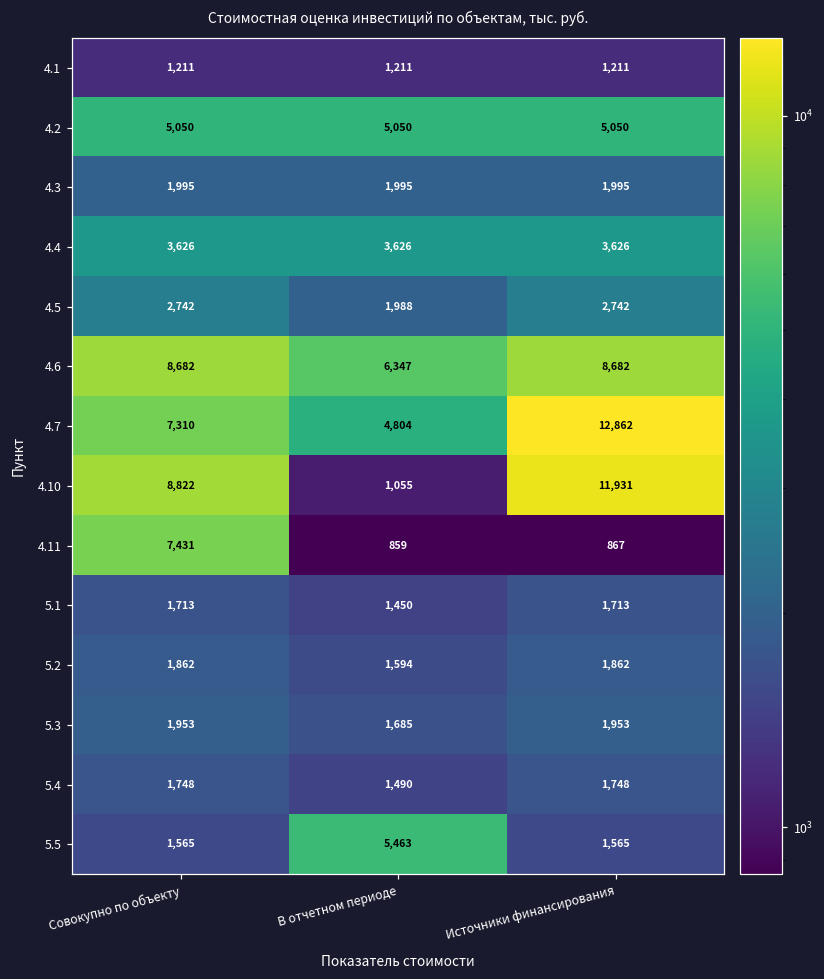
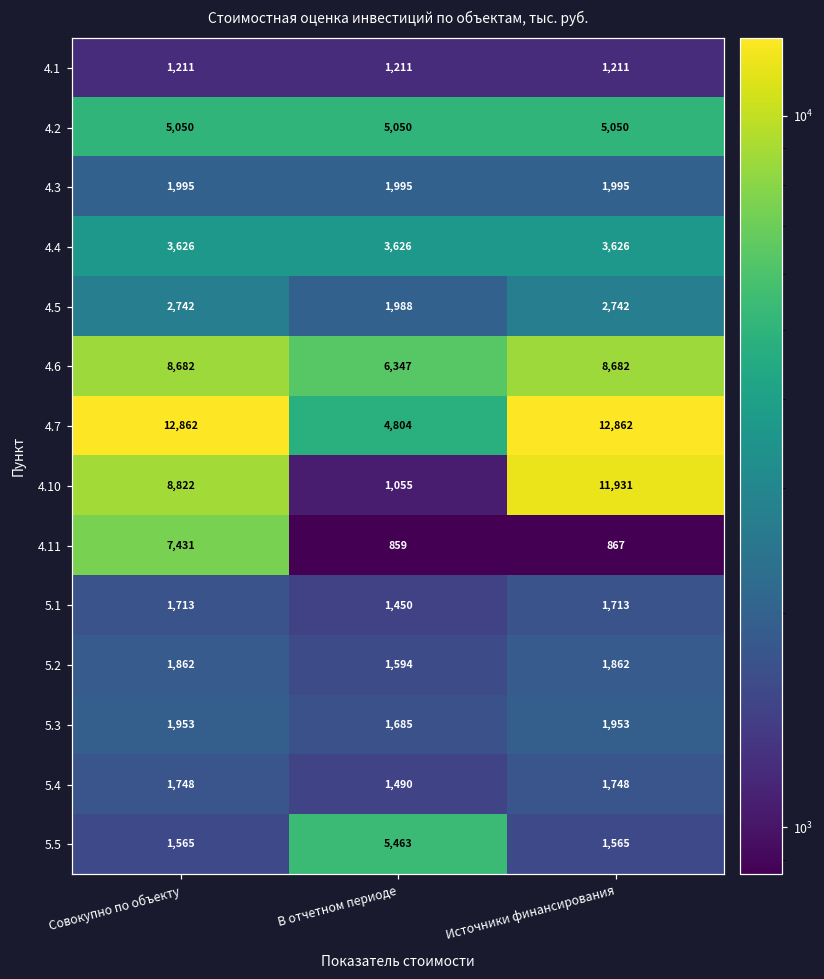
4.7, Совокупно по объекту: 7,310 -> 12,862
